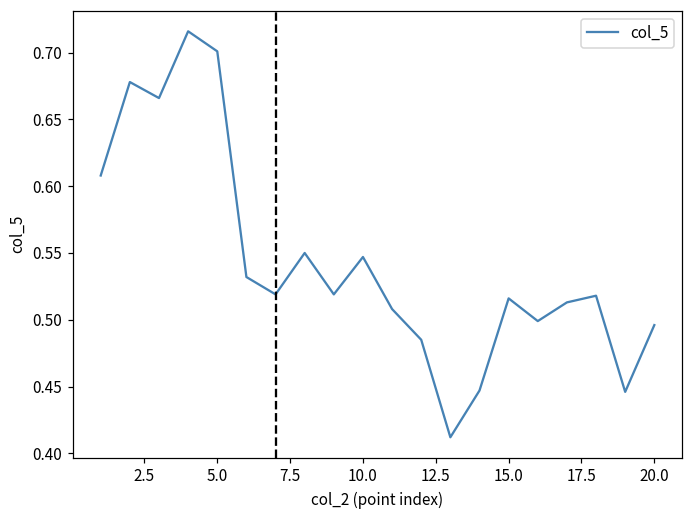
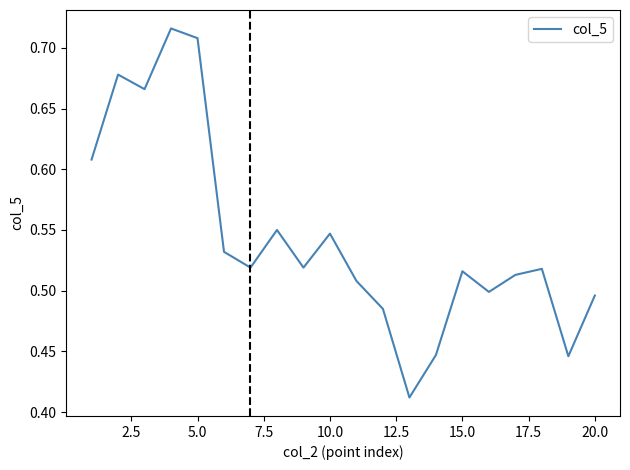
5.0: 0.701 -> 0.708
